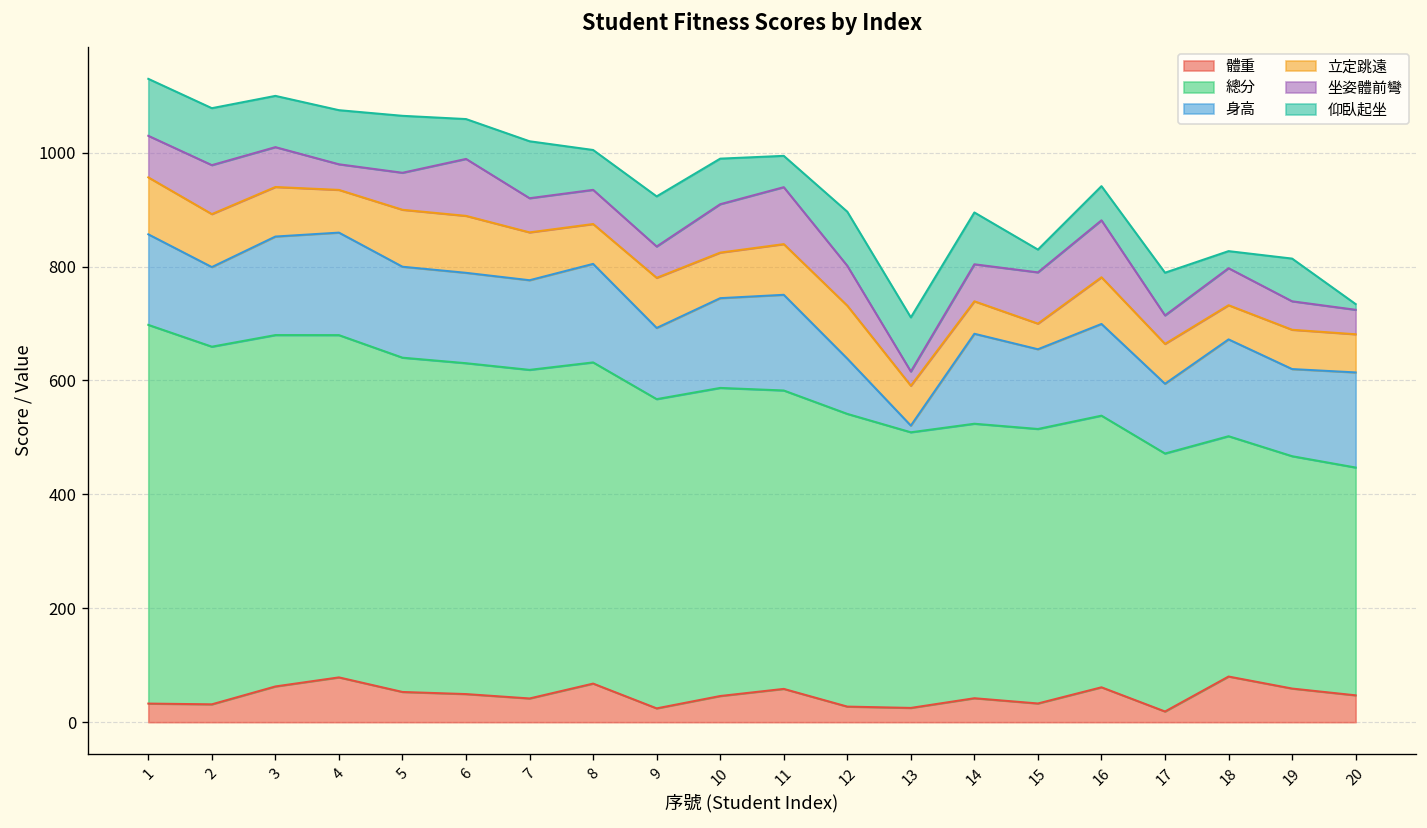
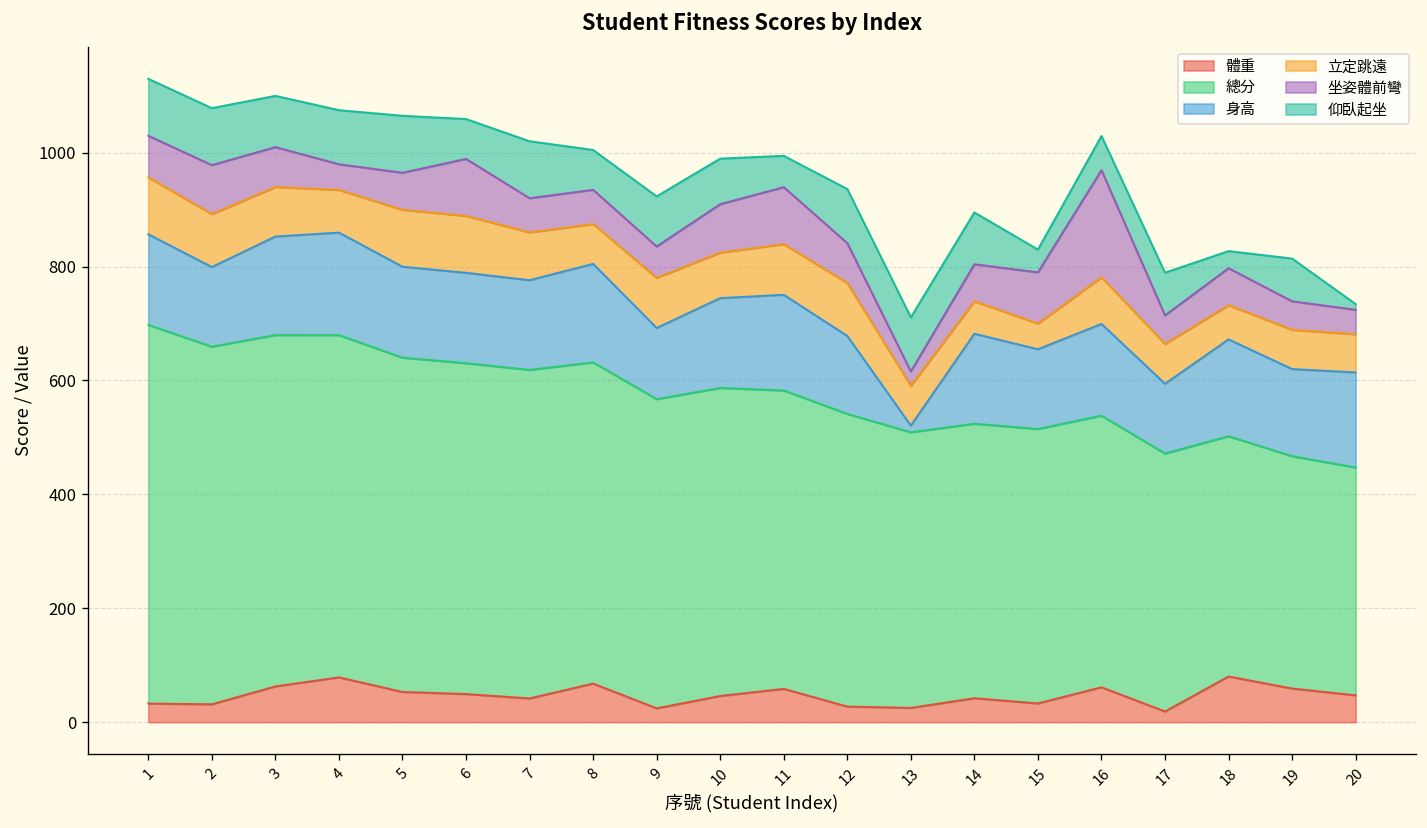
身高, 12: 100 -> 140
坐姿體前彎, 16: 100 -> 190
